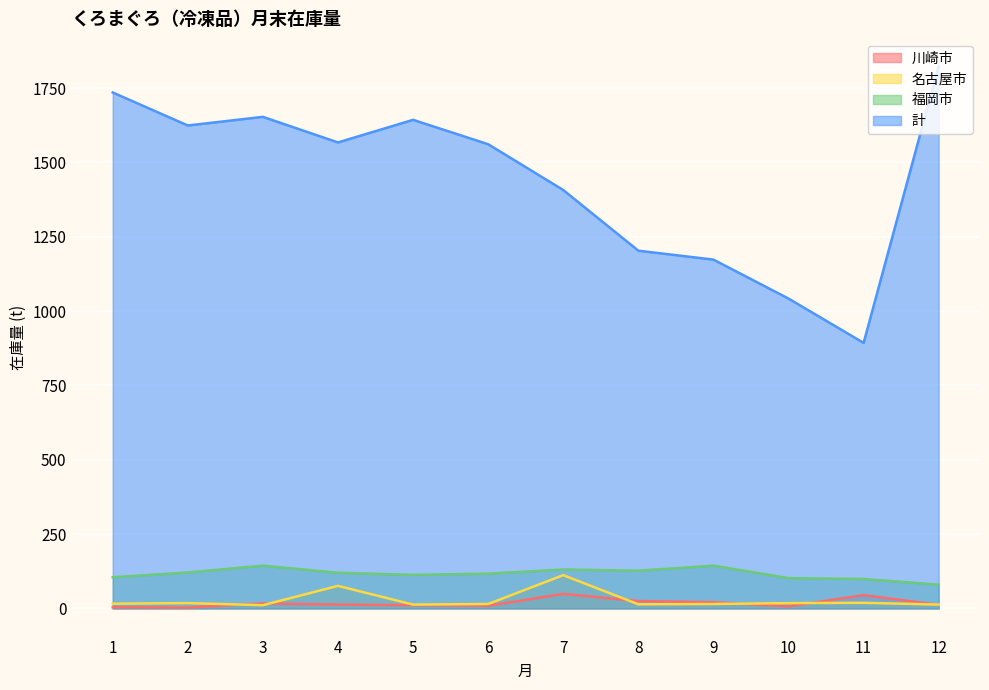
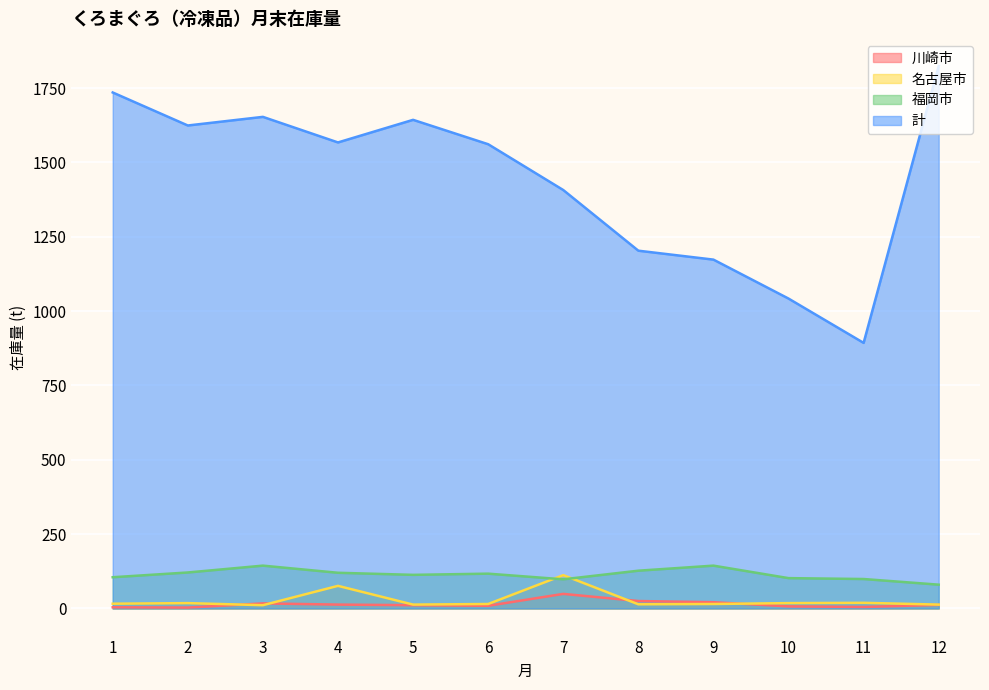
福岡市, 7: 130 -> 100
川崎市, 11: 50 -> 10
